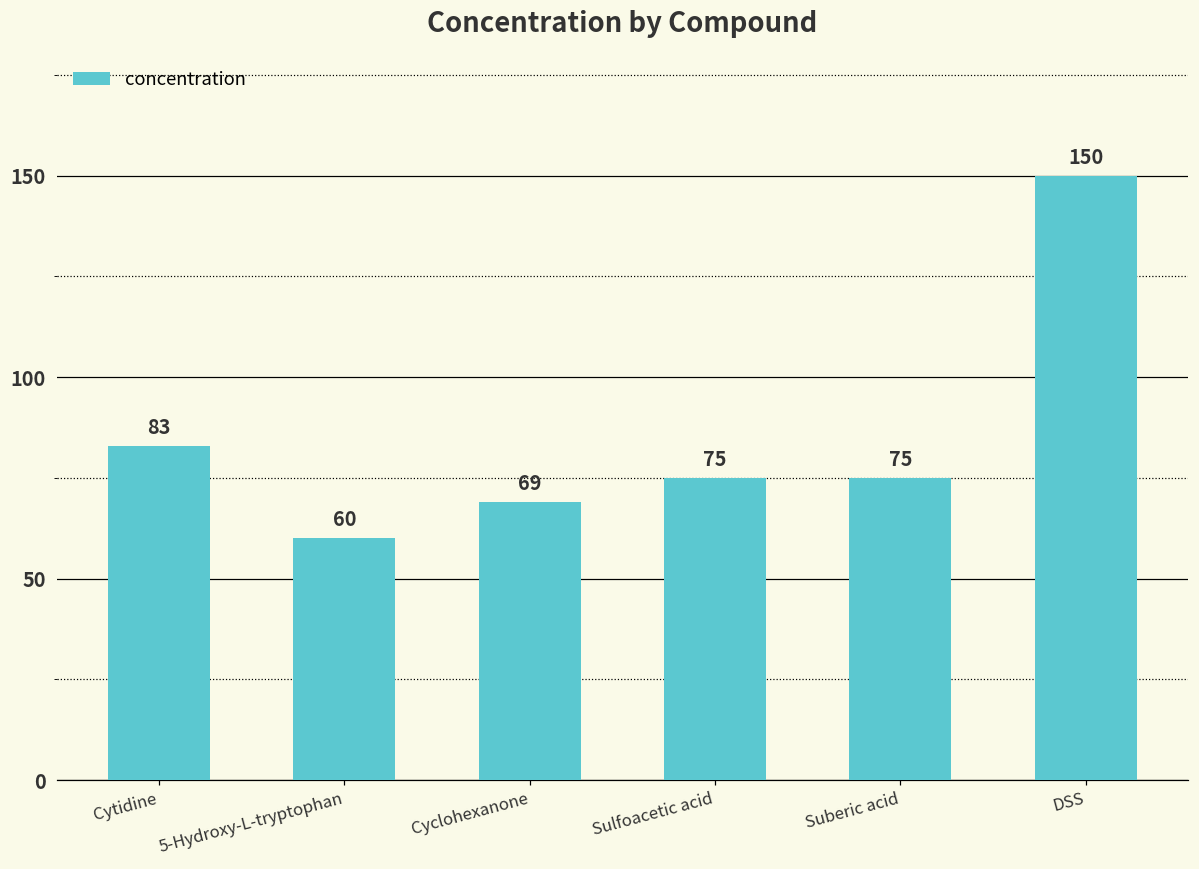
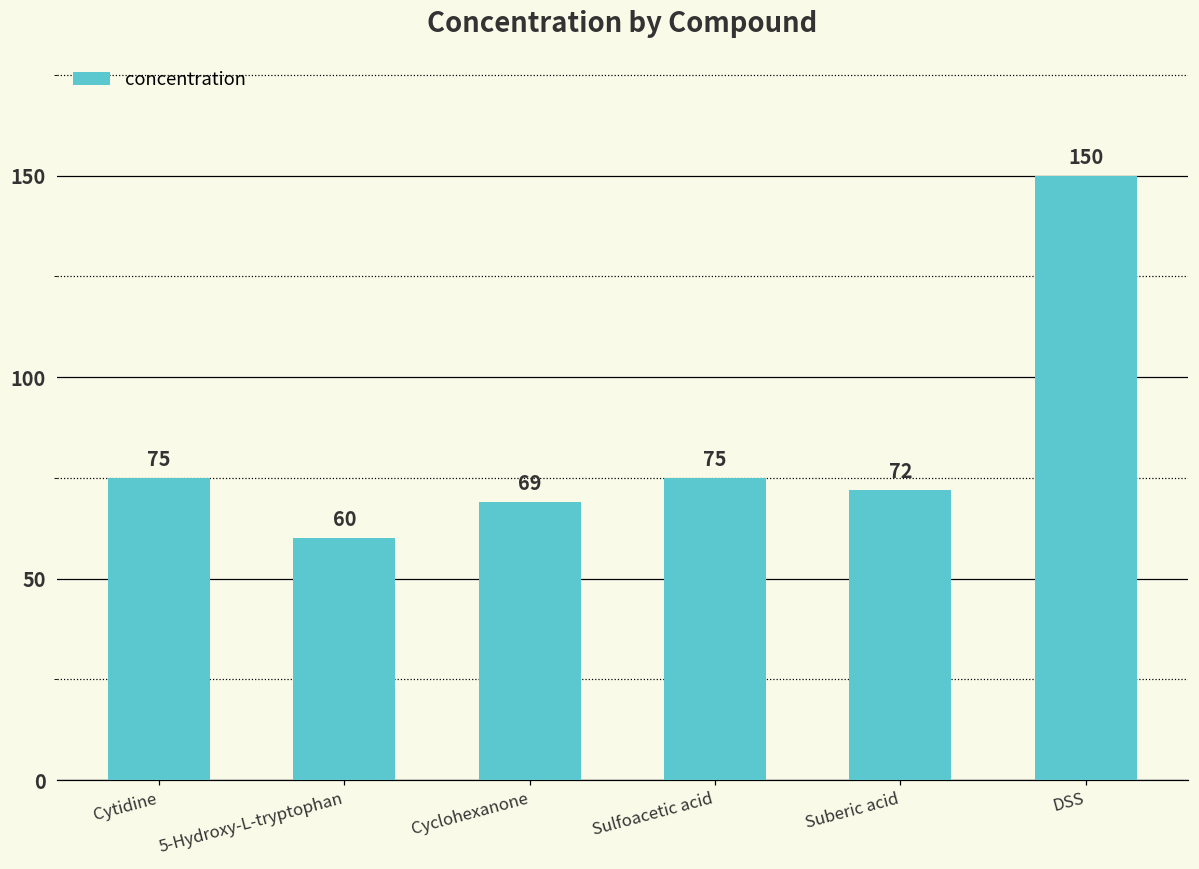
Cytidine: 83 -> 75
Suberic acid: 75 -> 72
